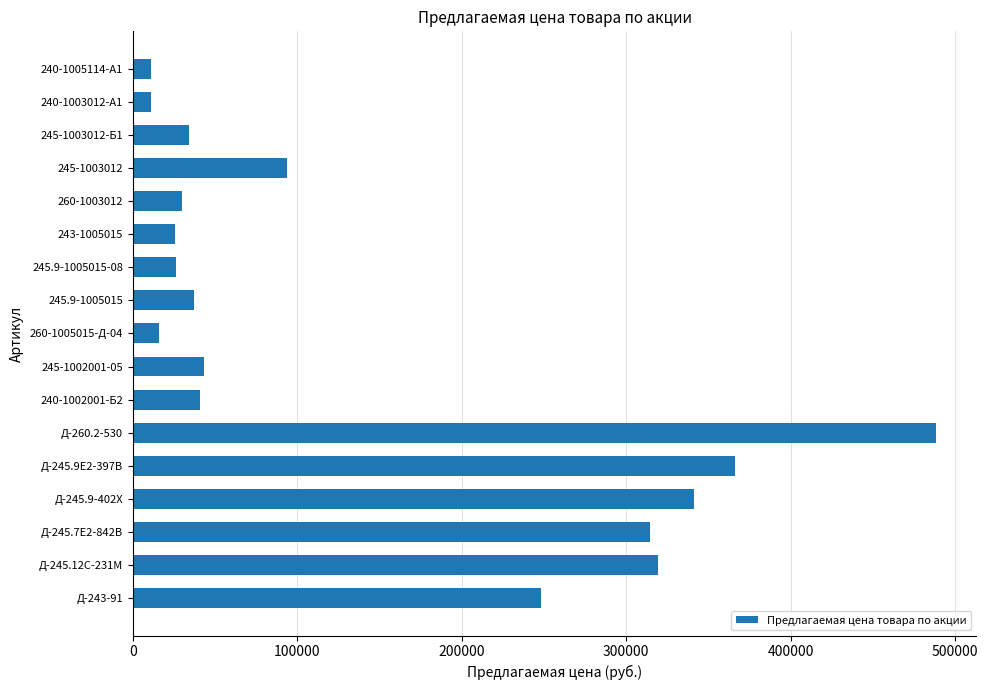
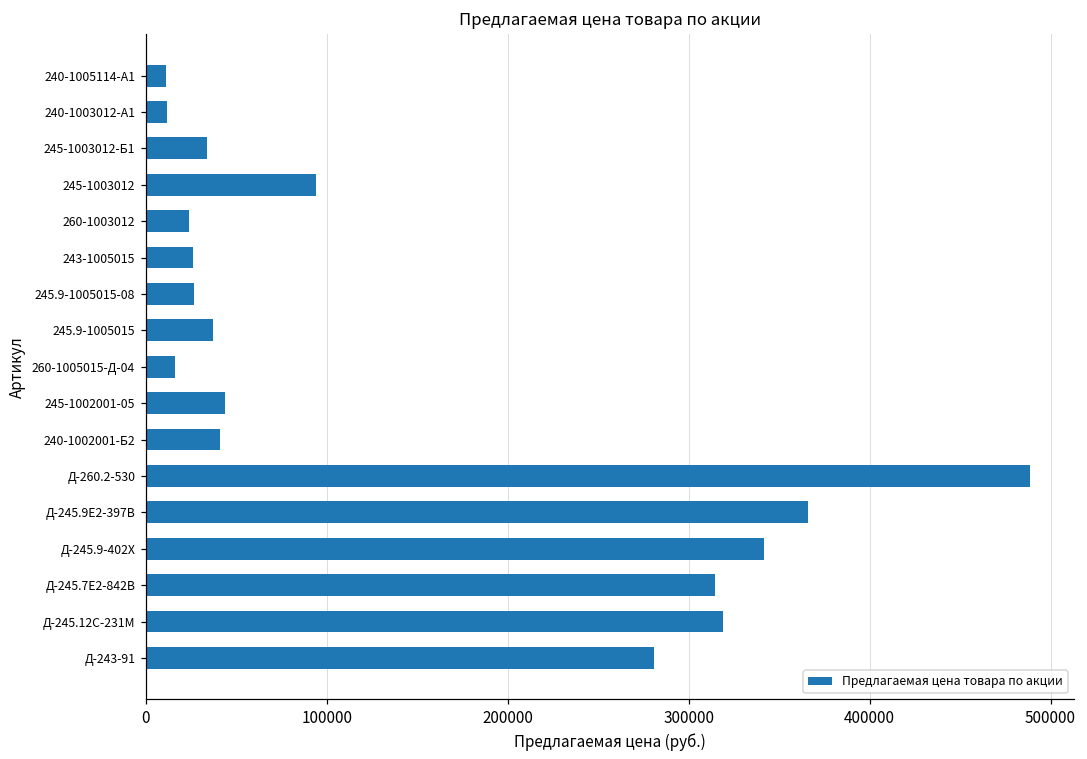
260-1003012: 30000 -> 24000
Д-243-91: 248000 -> 281000
